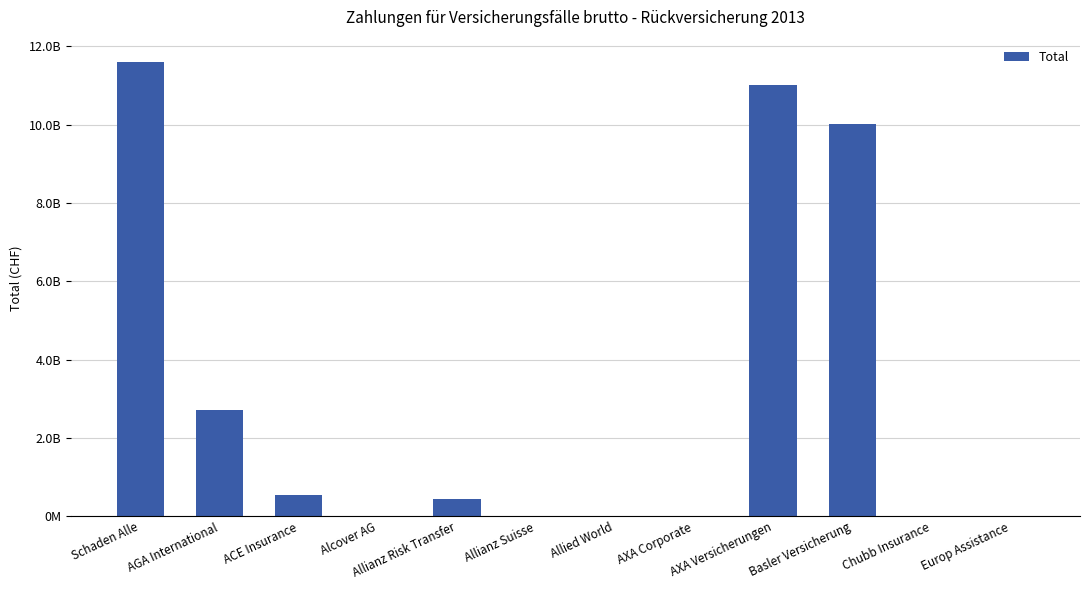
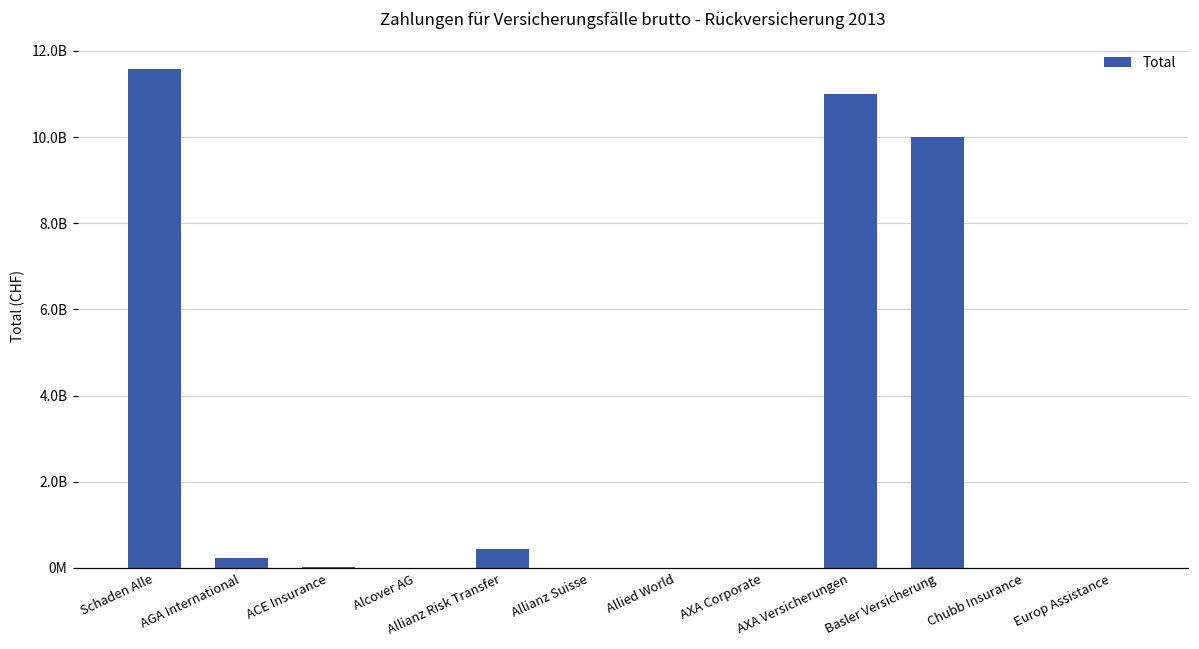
AGA International: 2700000000 -> 200000000
ACE Insurance: 500000000 -> 0
